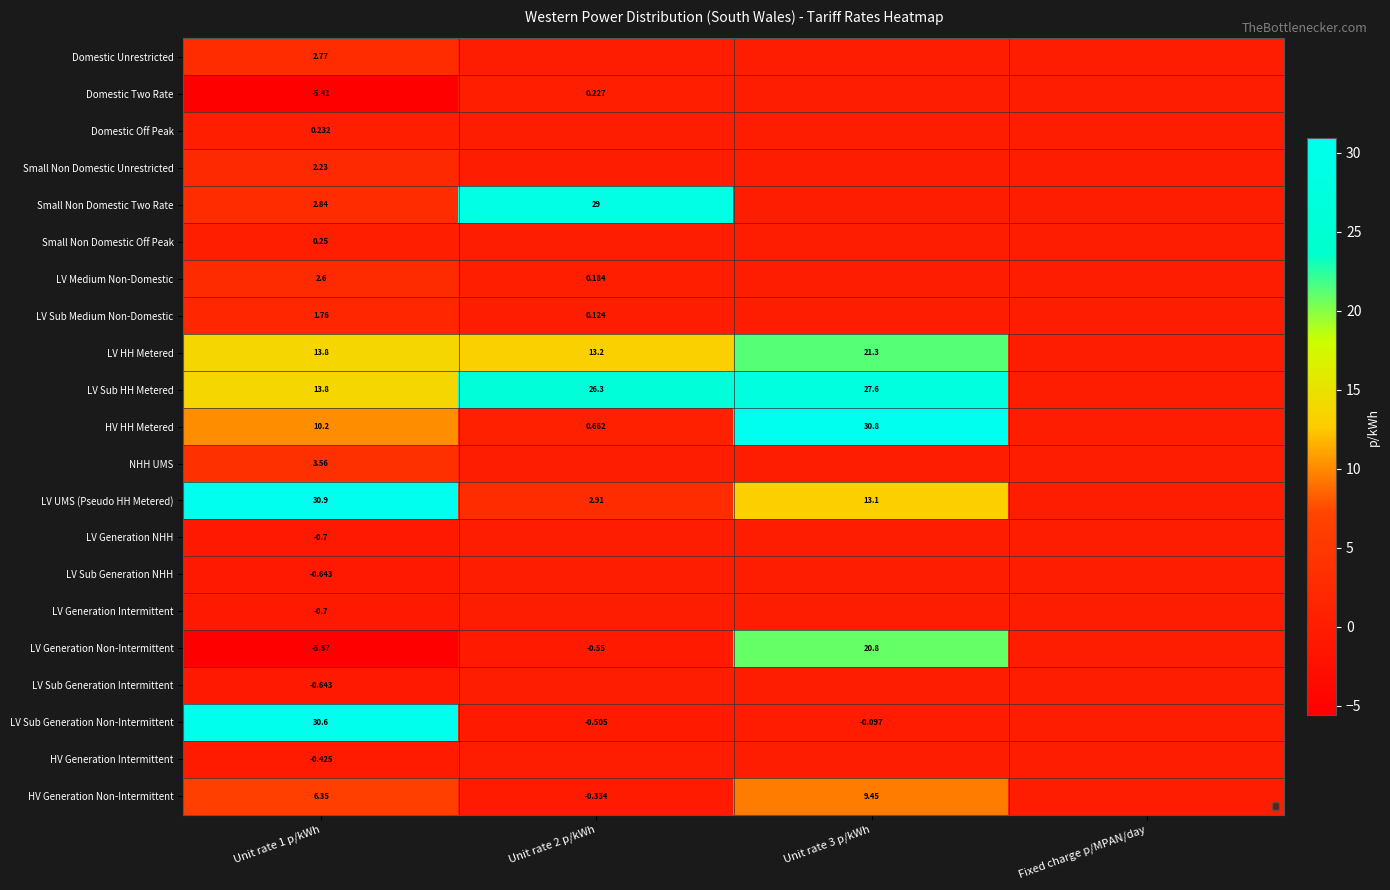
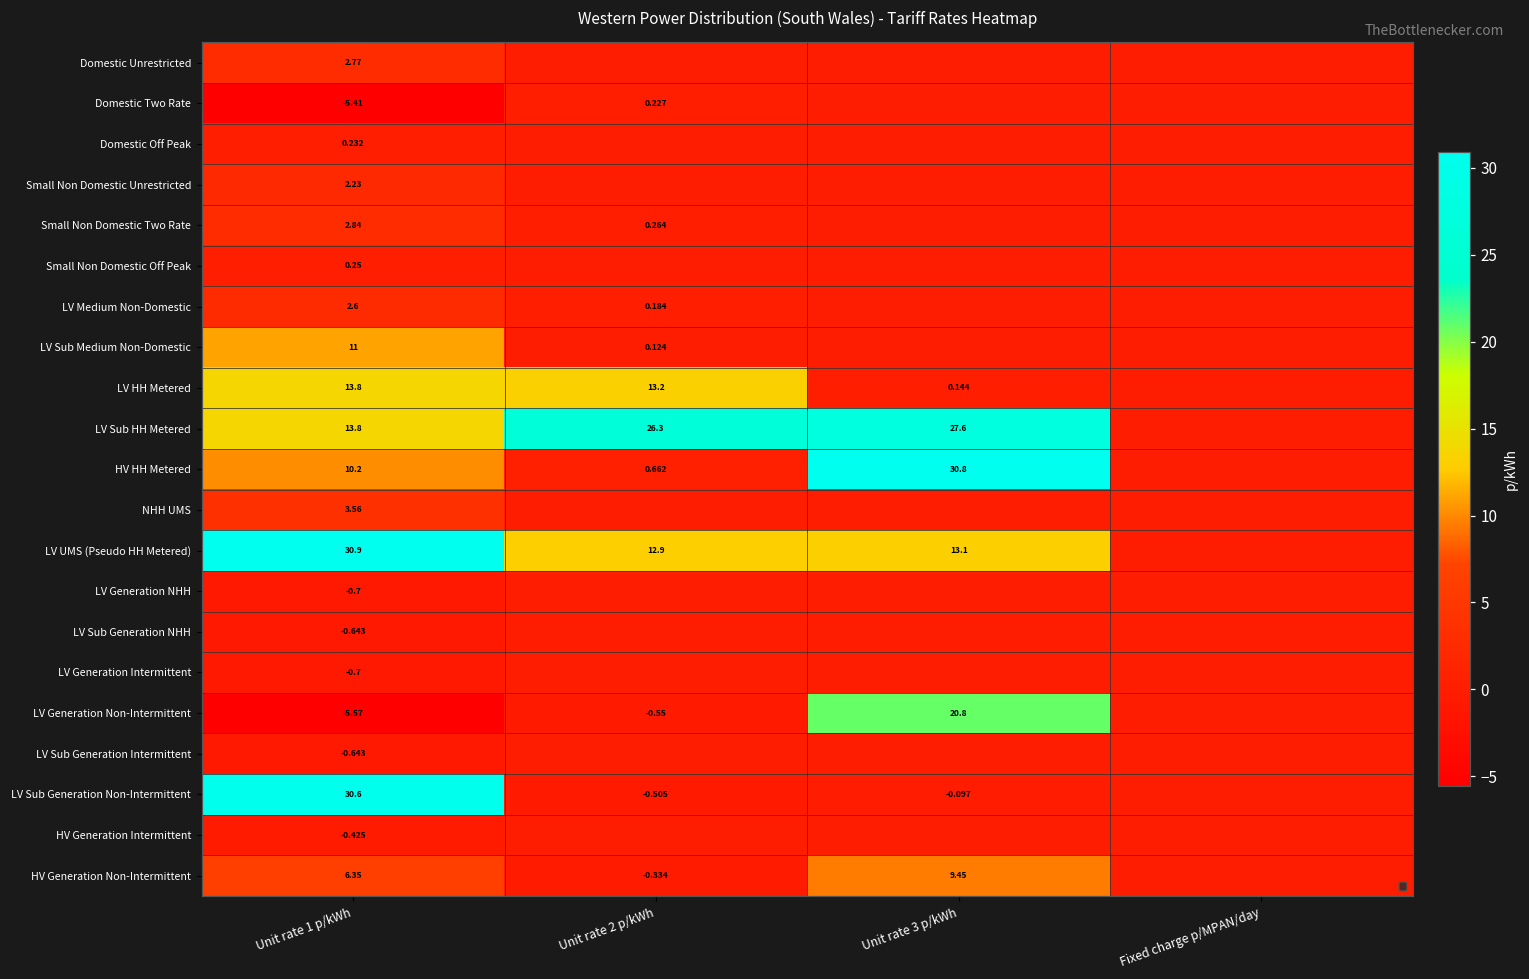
Small Non Domestic Two Rate, Unit rate 2 p/kWh: 29 -> 0.264
LV Sub Medium Non-Domestic, Unit rate 1 p/kWh: 1.76 -> 11
LV HH Metered, Unit rate 3 p/kWh: 21.3 -> 0.144
LV UMS (Pseudo HH Metered), Unit rate 2 p/kWh: 2.91 -> 12.9
